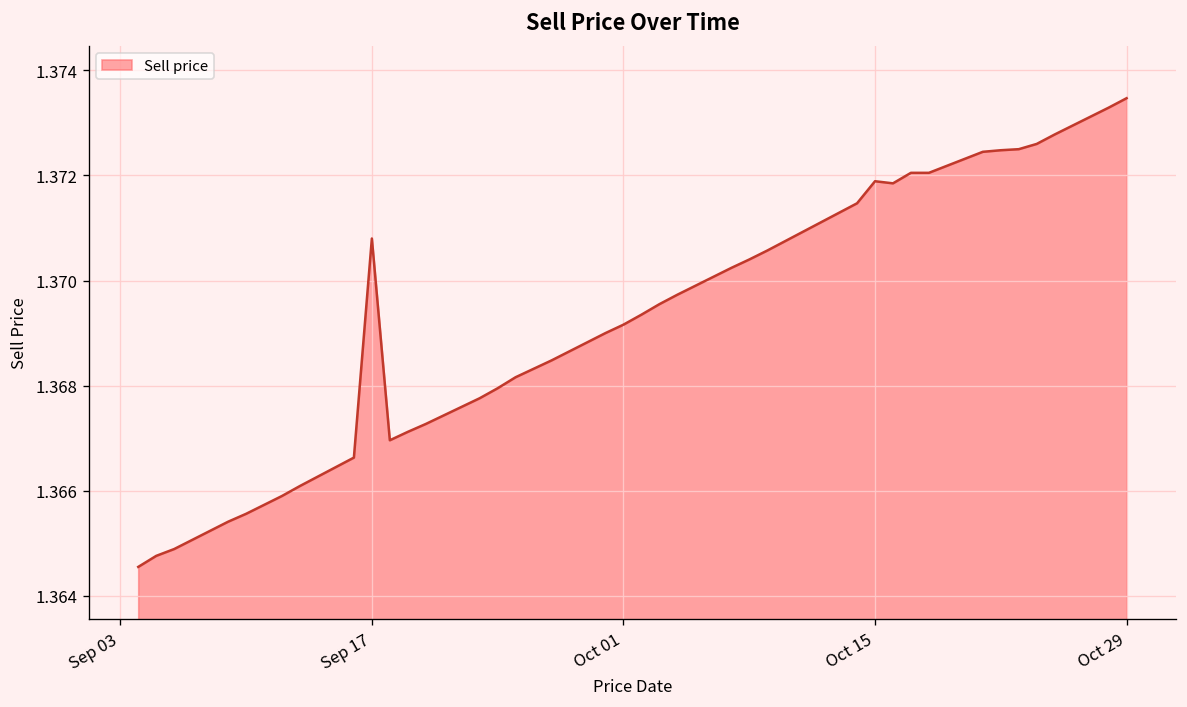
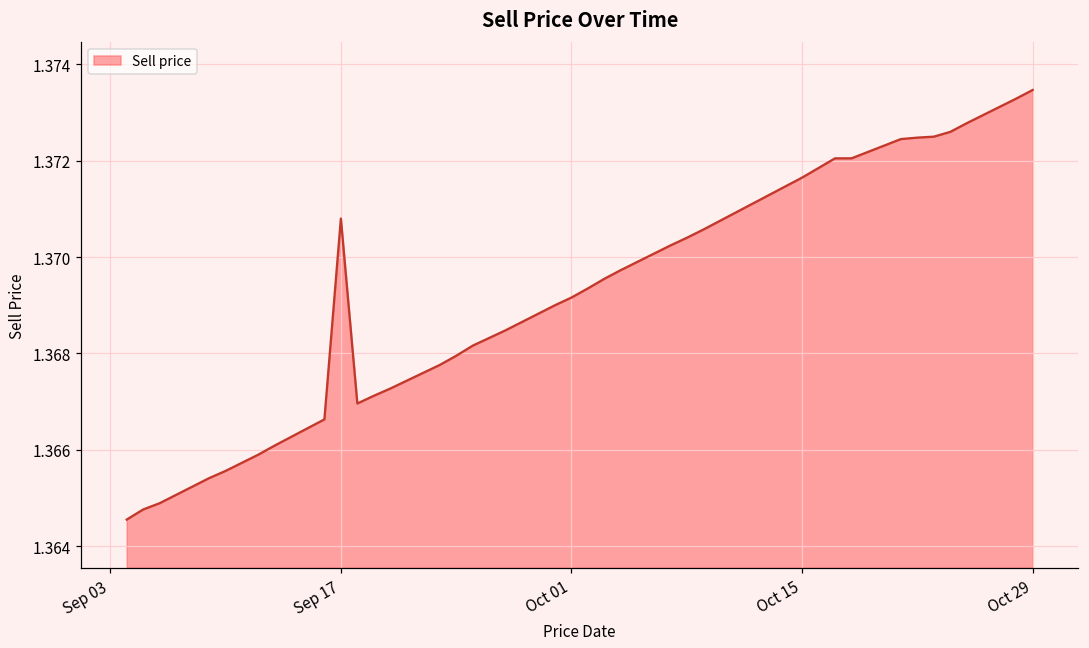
Oct 15: 1.3719 -> 1.3717
